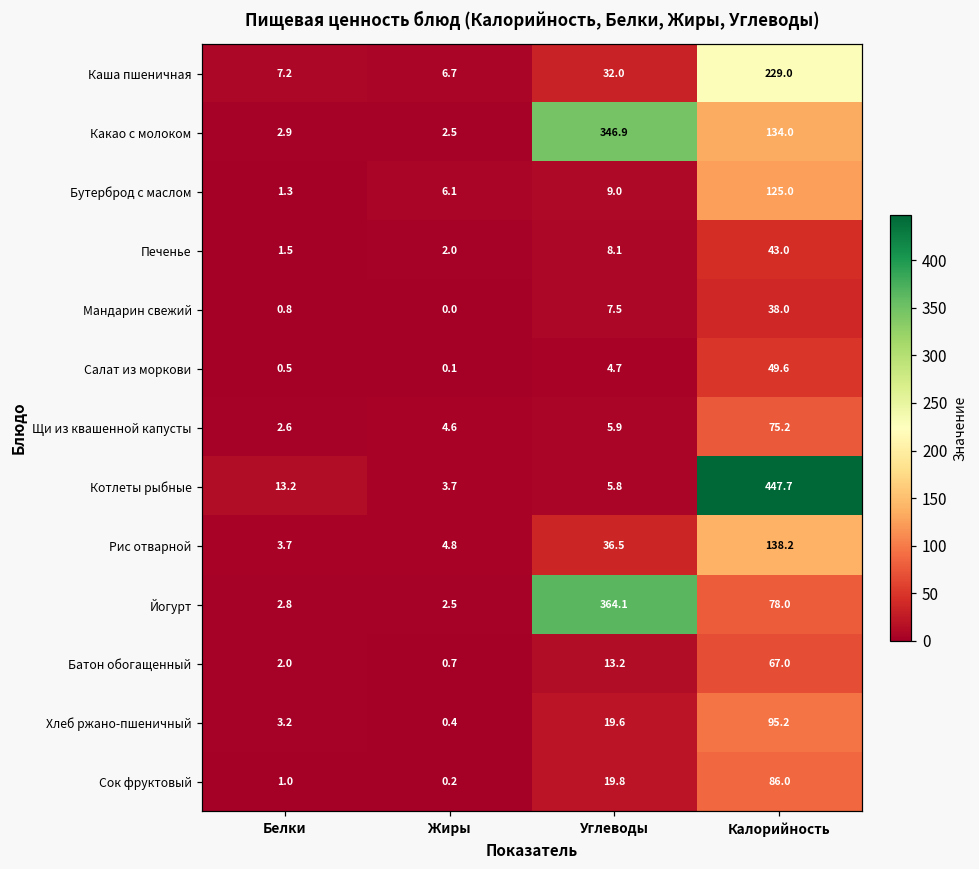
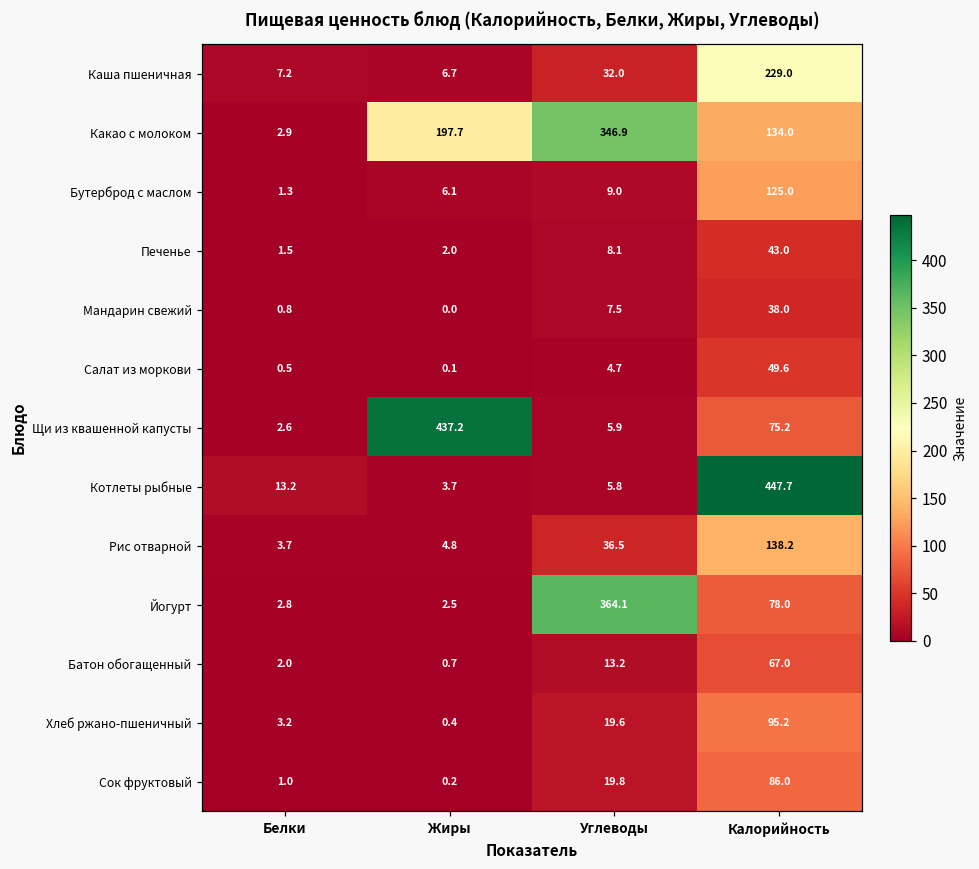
Какао с молоком, Жиры: 2.5 -> 197.7
Щи из квашенной капусты, Жиры: 4.6 -> 437.2
